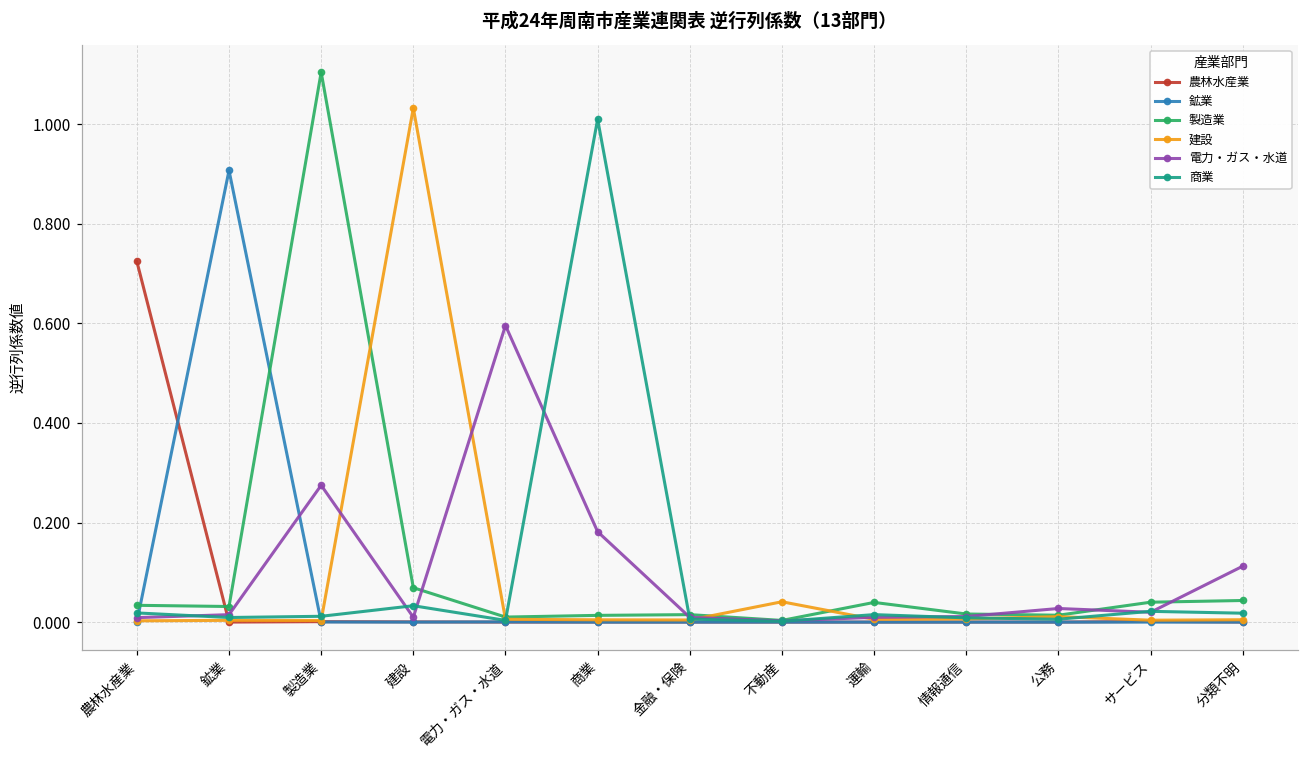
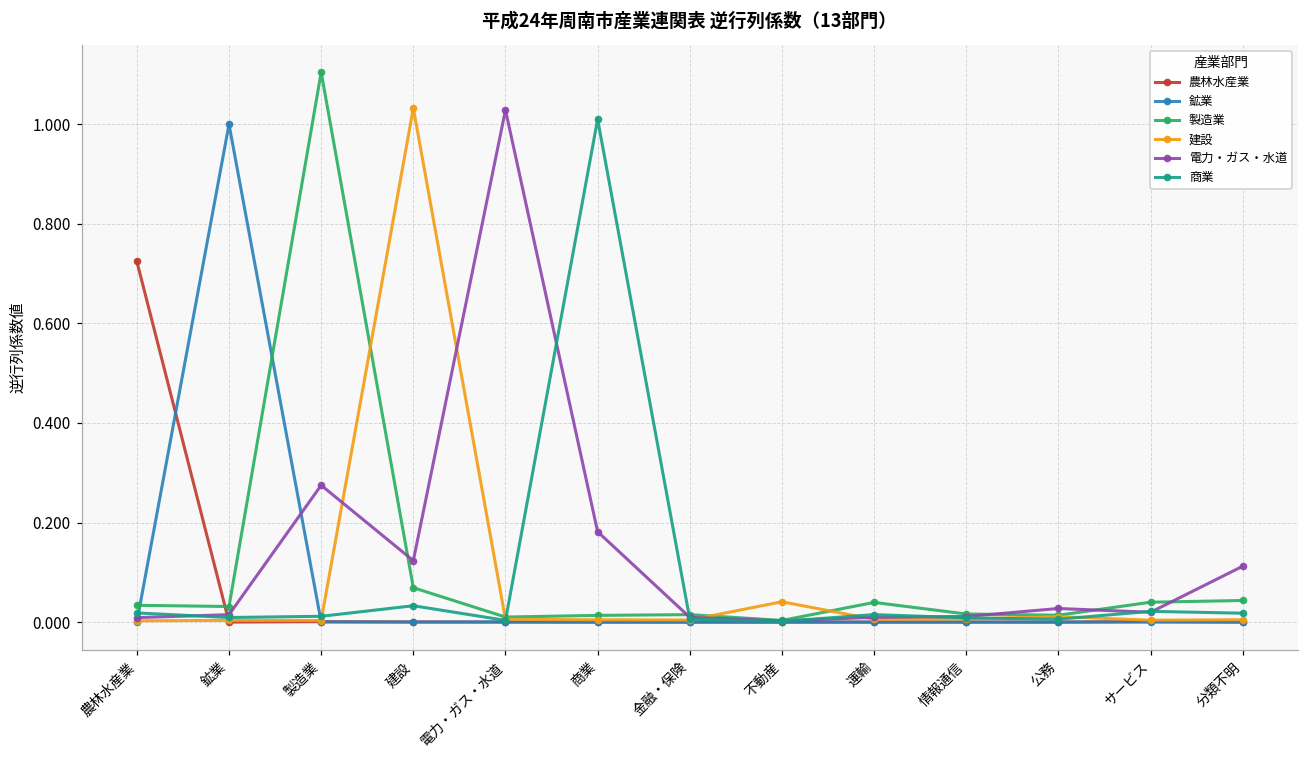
鉱業, 鉱業: 0.91 -> 1.00
電力・ガス・水道, 建設: 0.01 -> 0.12
電力・ガス・水道, 電力・ガス・水道: 0.60 -> 1.03
